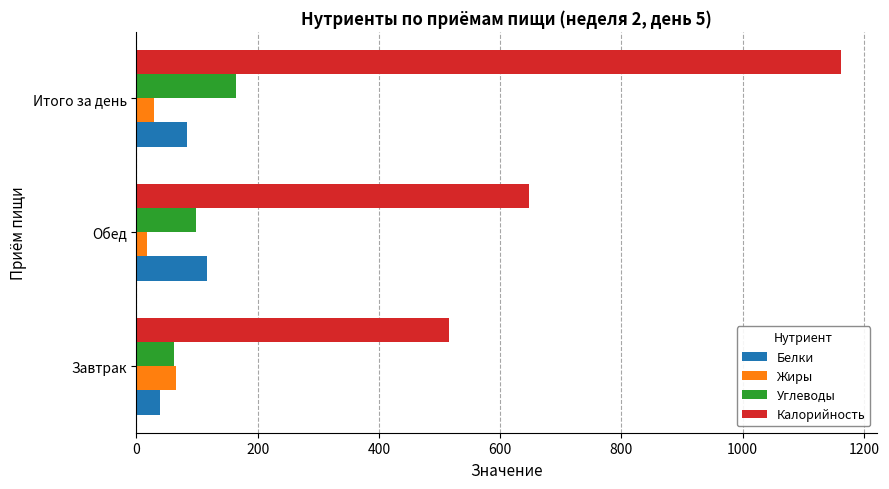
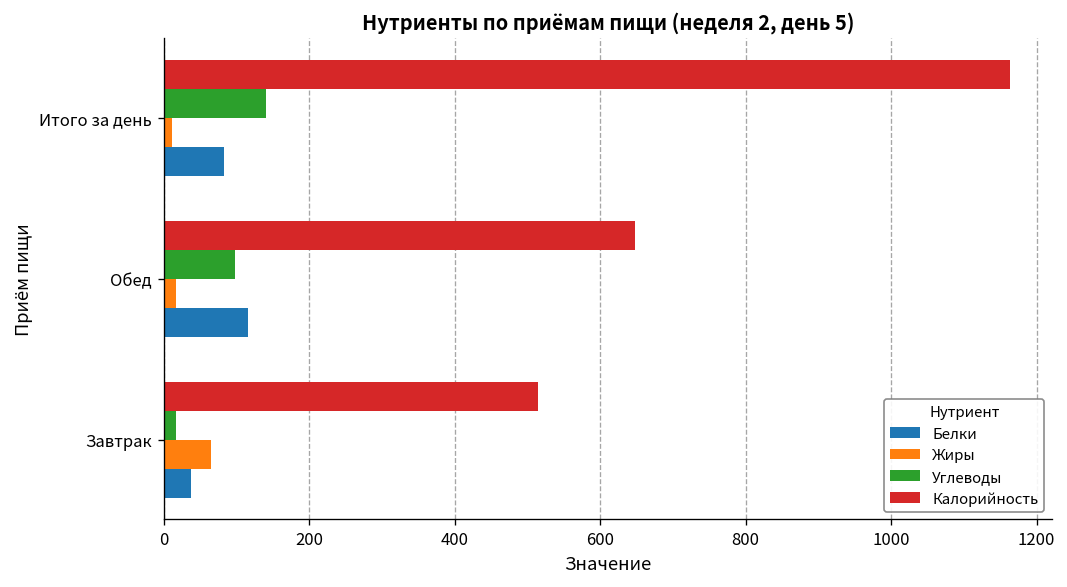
Углеводы, Итого за день: 160 -> 140
Жиры, Итого за день: 30 -> 10
Углеводы, Завтрак: 60 -> 20
